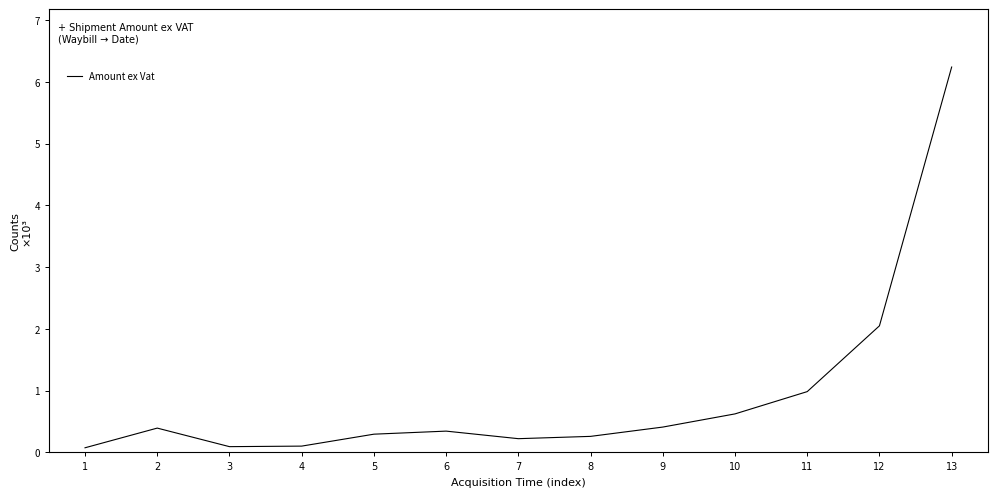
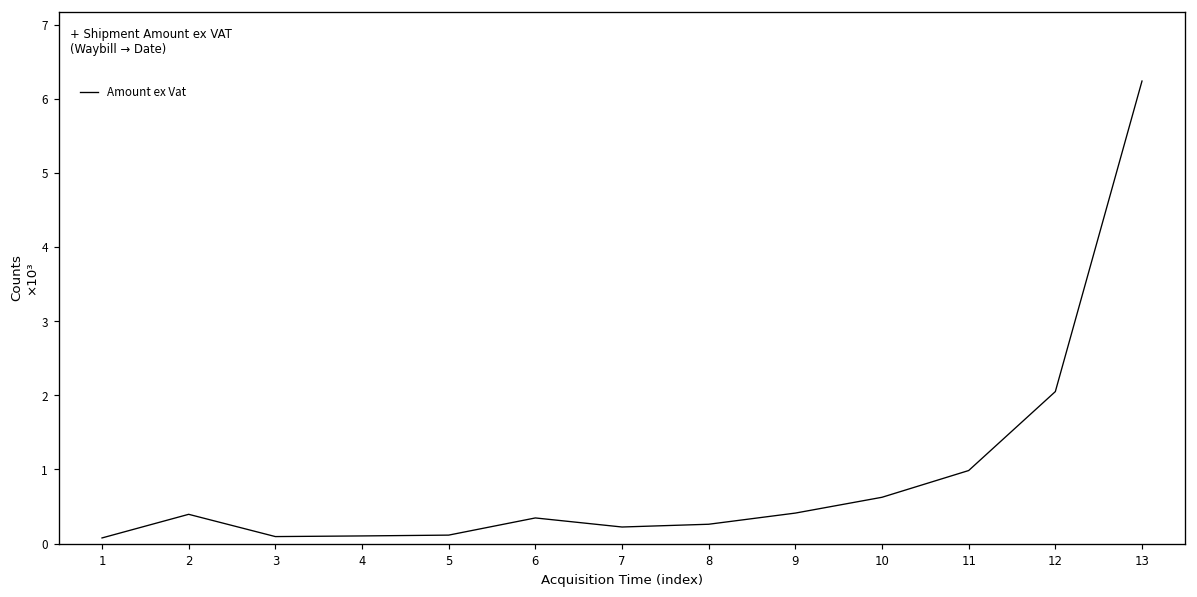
5: 0.3 -> 0.1
